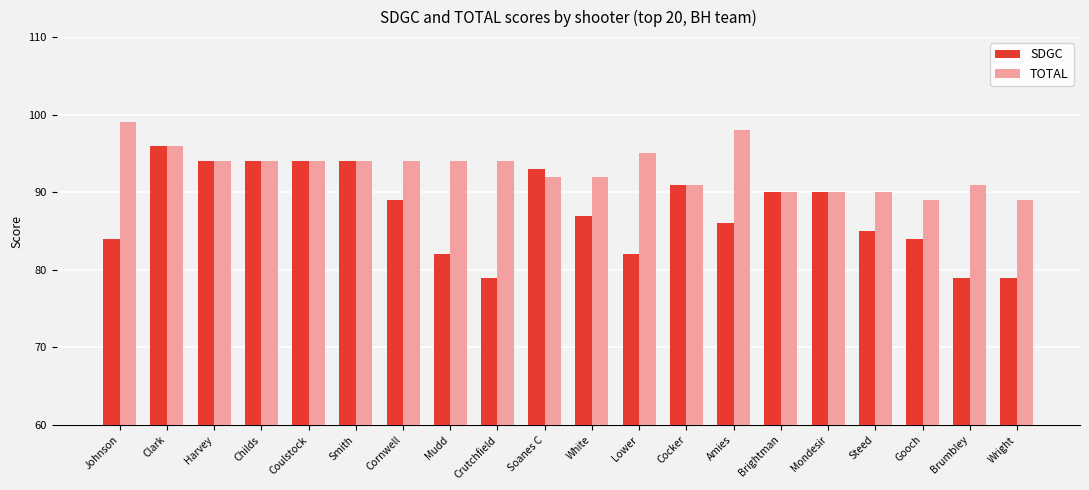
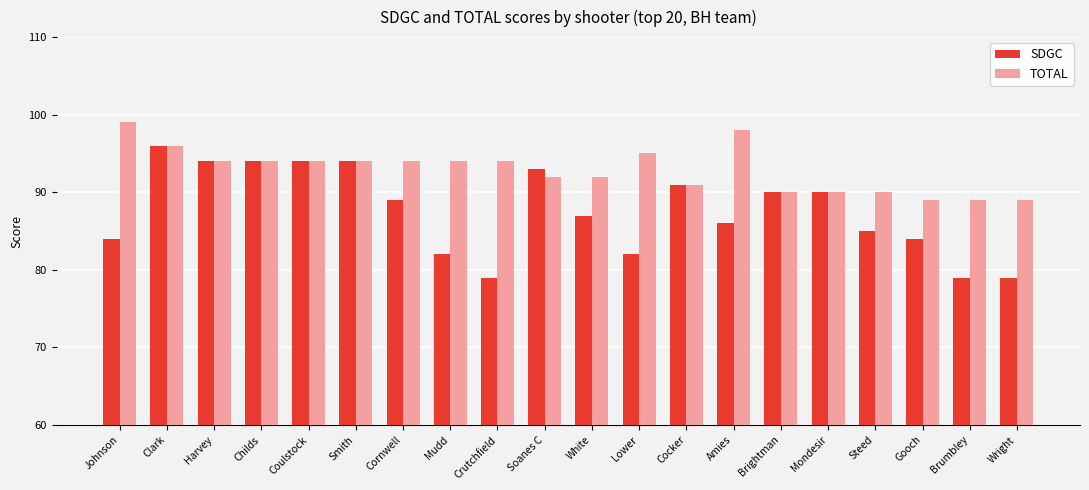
TOTAL, Brumbley: 91 -> 89
